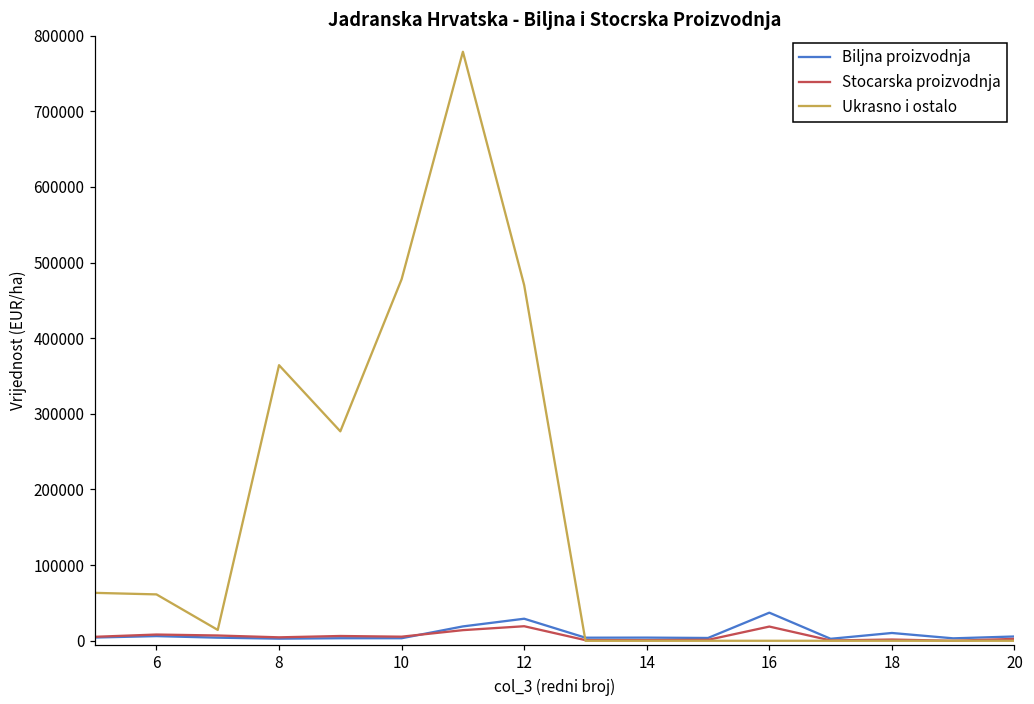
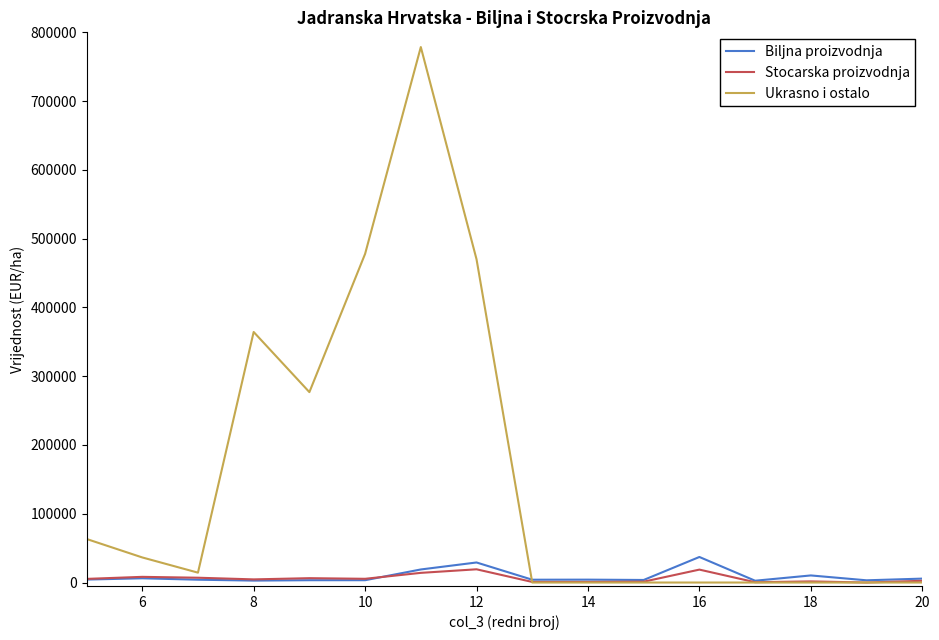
Ukrasno i ostalo, 6: 60000 -> 40000
